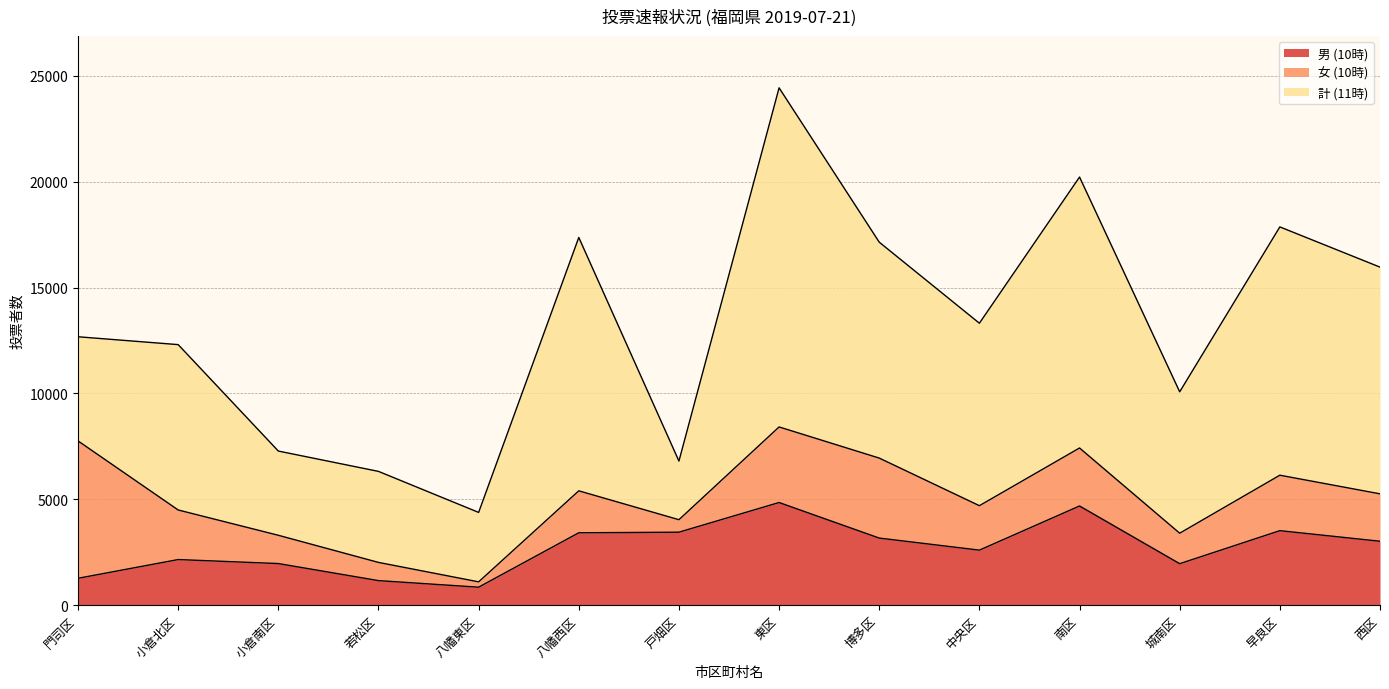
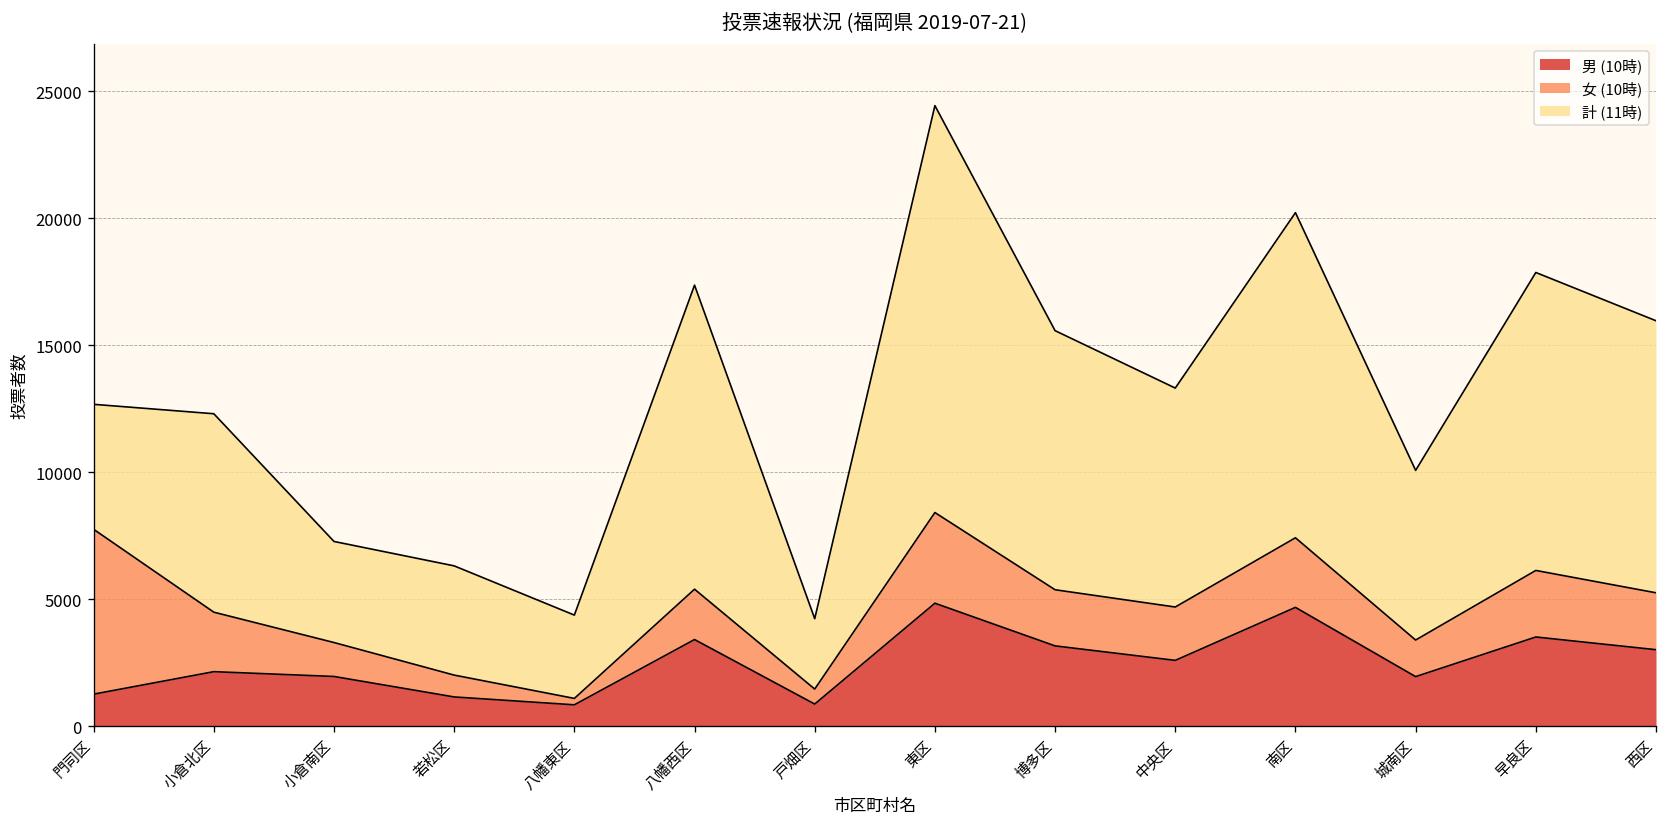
男 (10時), 戸畑区: 3400 -> 900
女 (10時), 博多区: 3800 -> 2200
